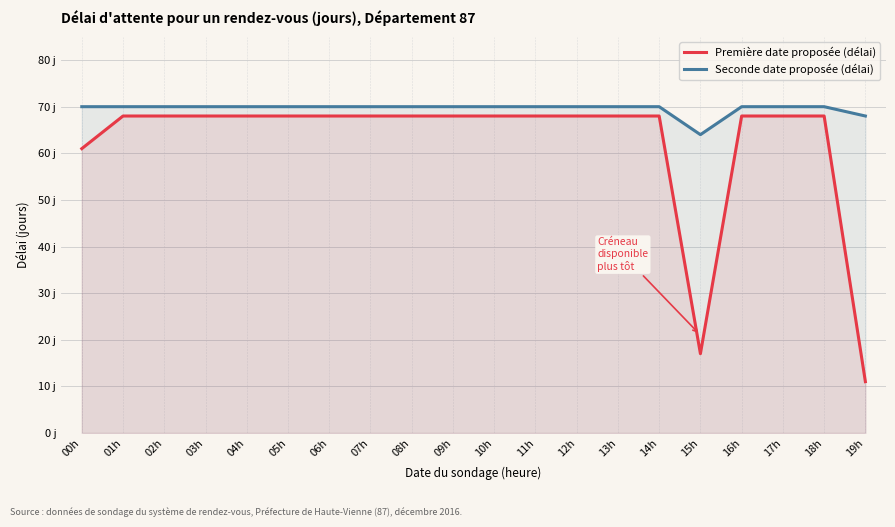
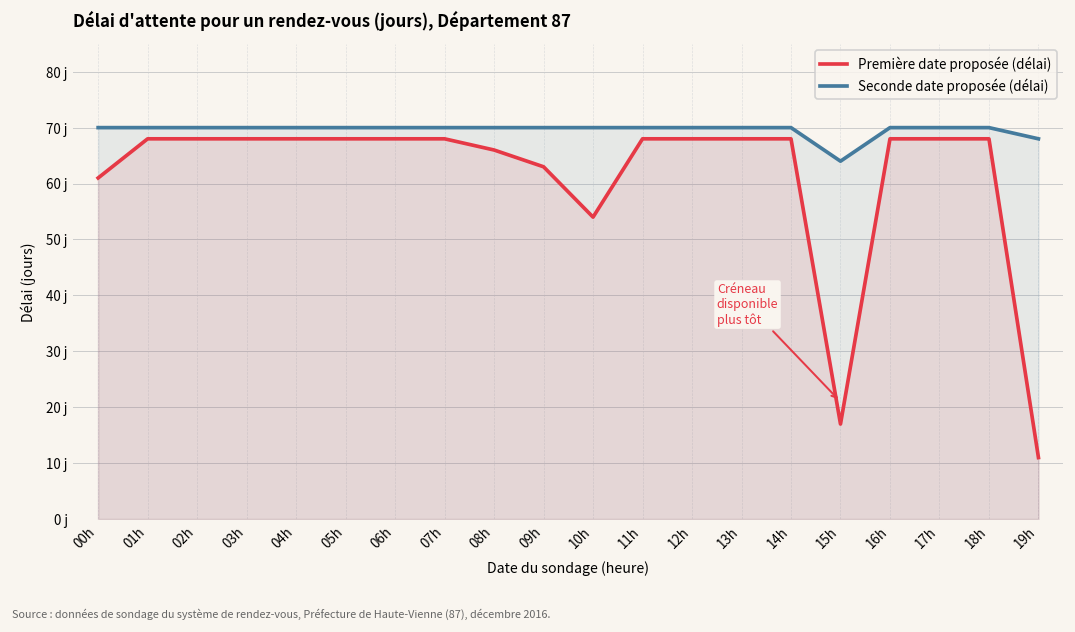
Première date proposée (délai), 08h: 68 j -> 66 j
Première date proposée (délai), 09h: 68 j -> 63 j
Première date proposée (délai), 10h: 68 j -> 54 j
